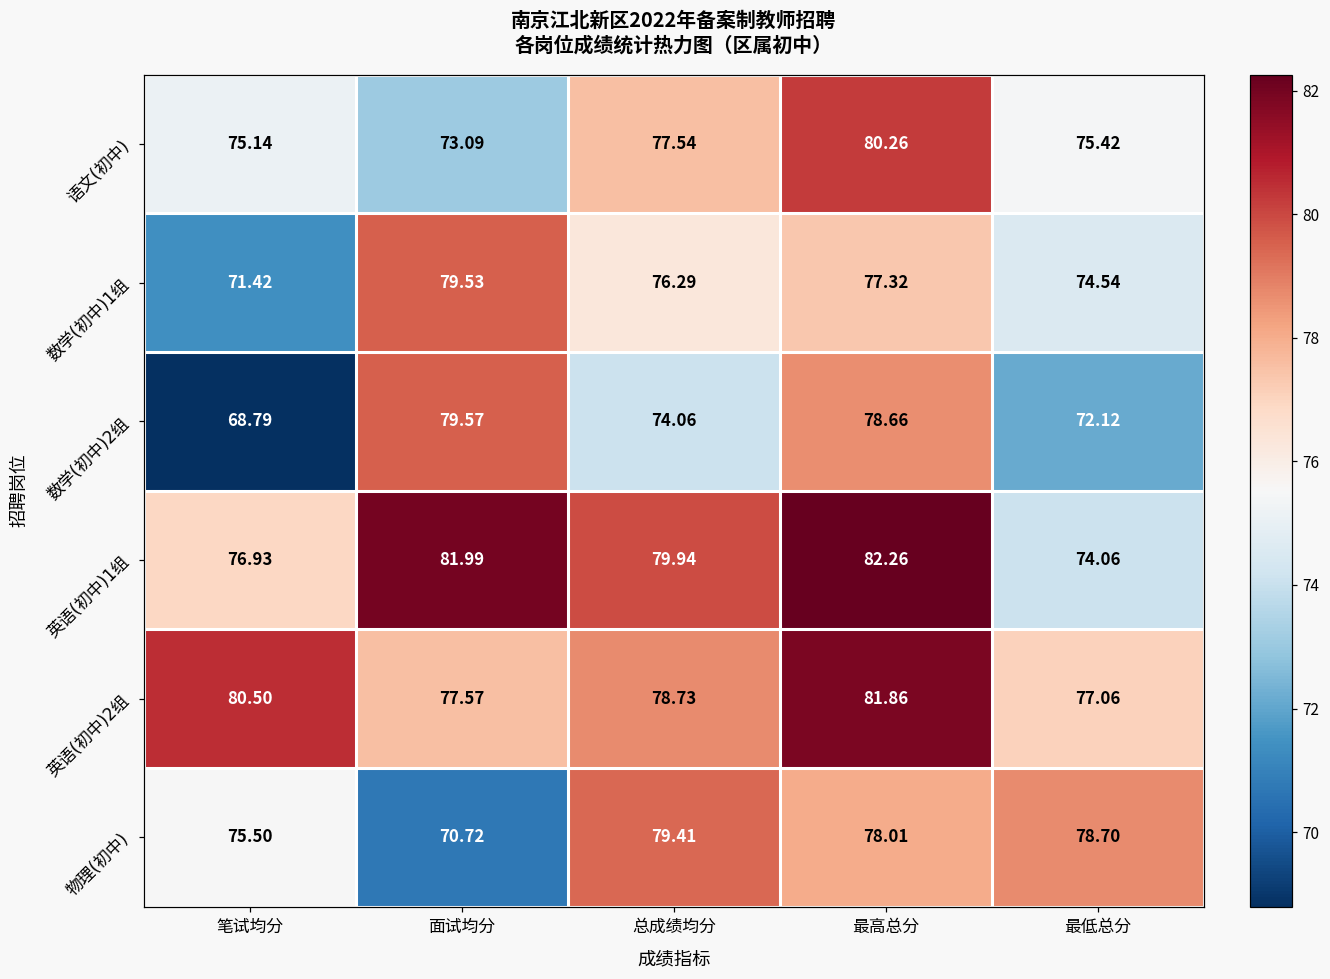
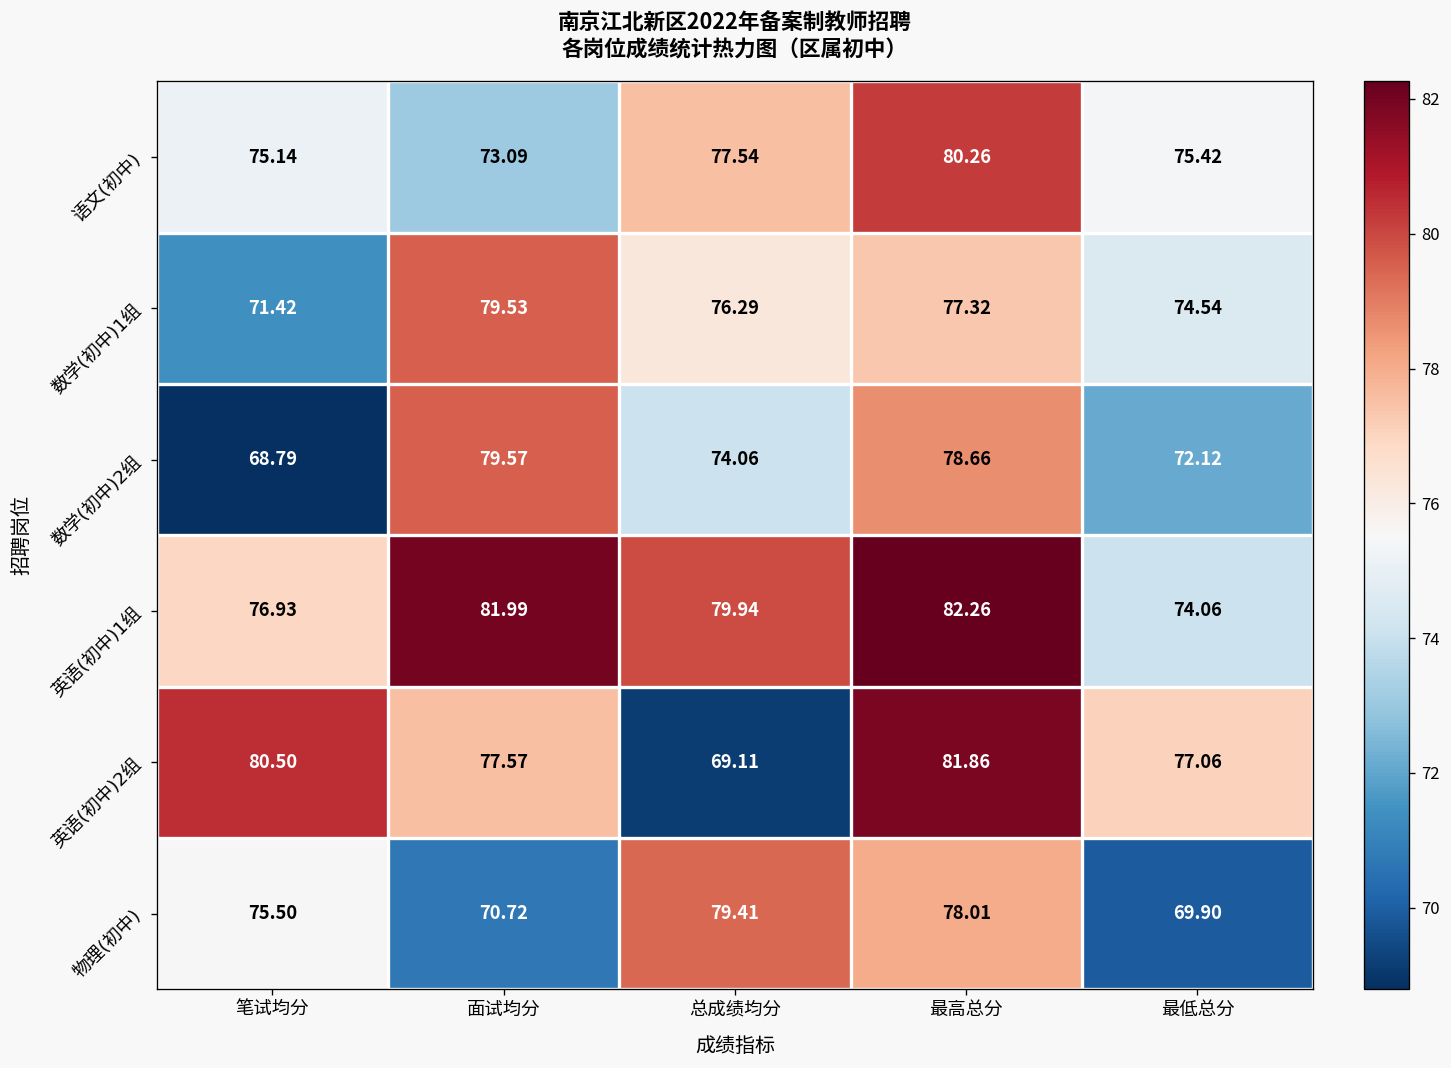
英语(初中)2组, 总成绩均分: 78.73 -> 69.11
物理(初中), 最低总分: 78.70 -> 69.90
